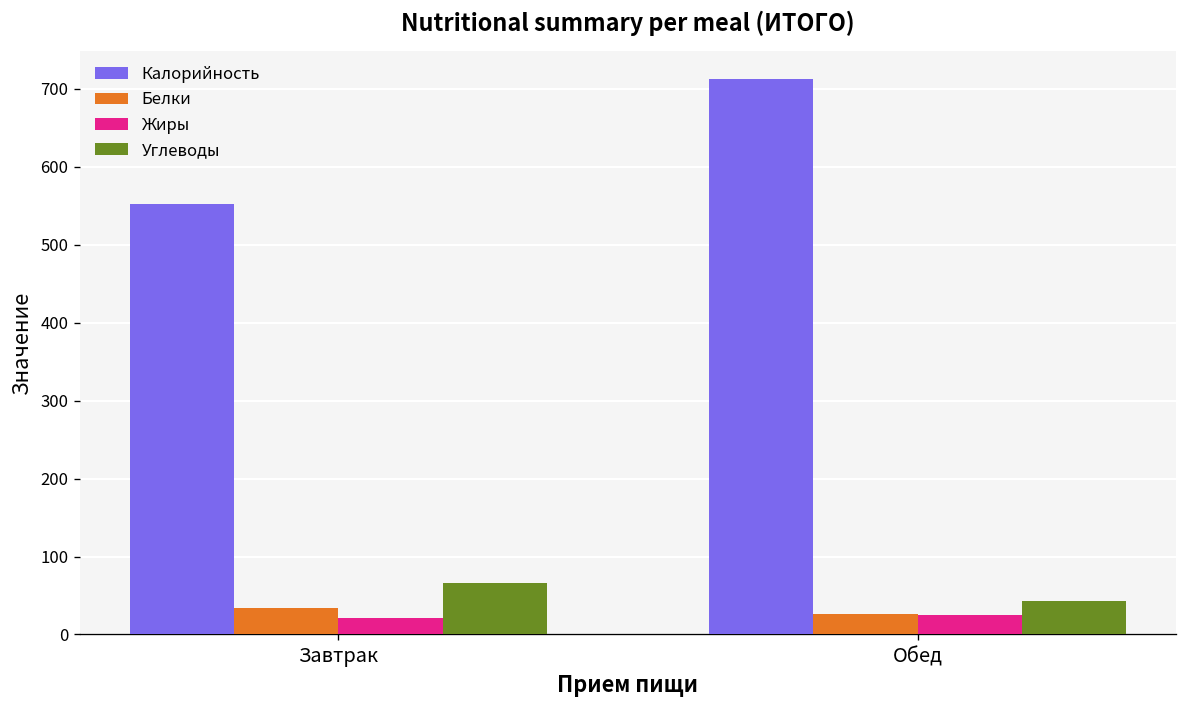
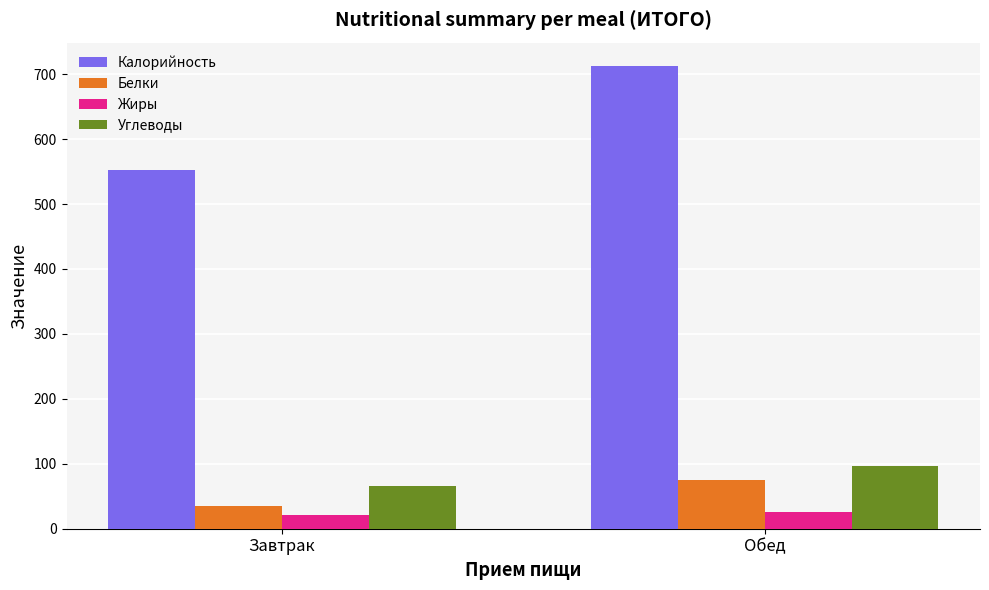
Белки, Обед: 30 -> 70
Углеводы, Обед: 40 -> 100
